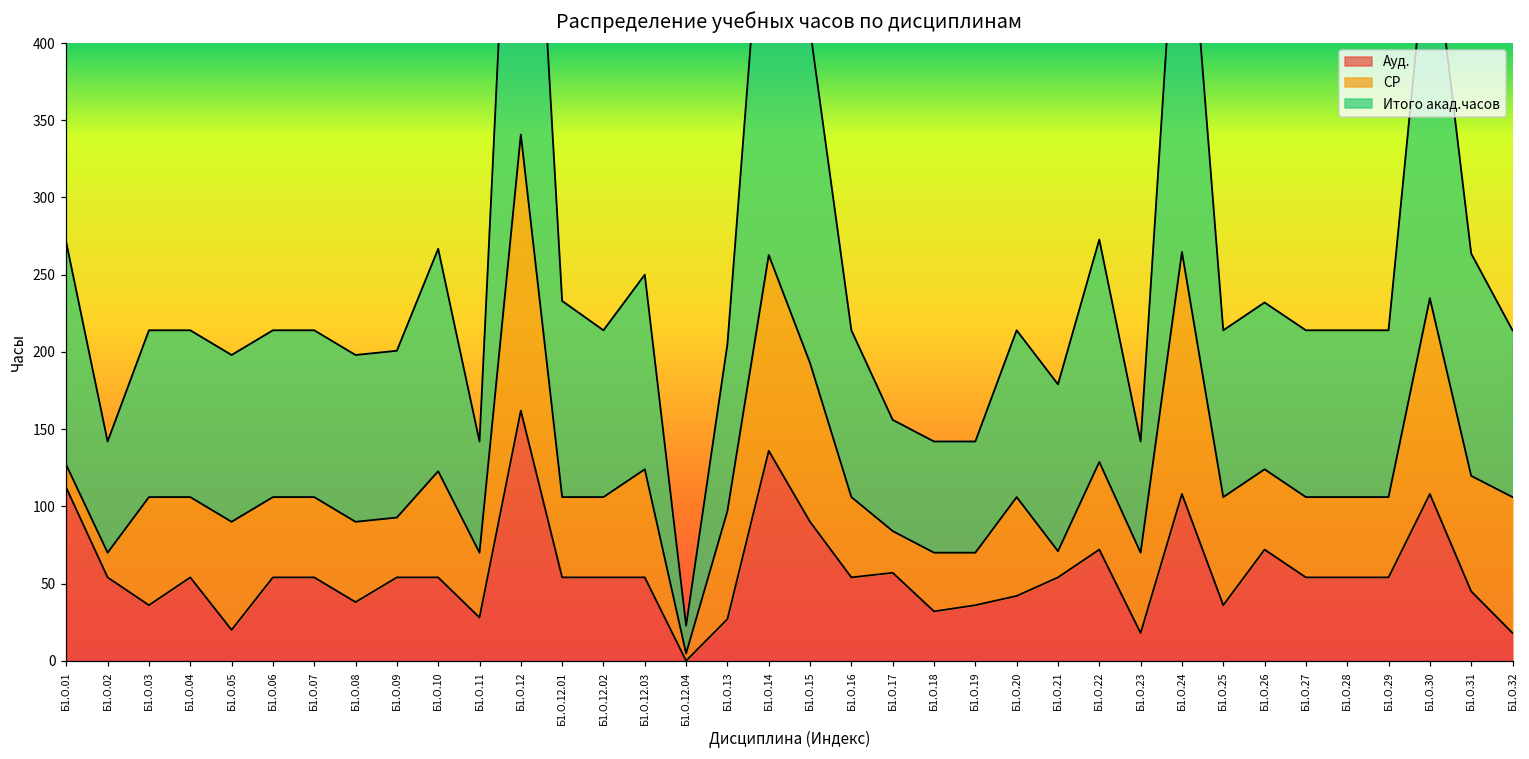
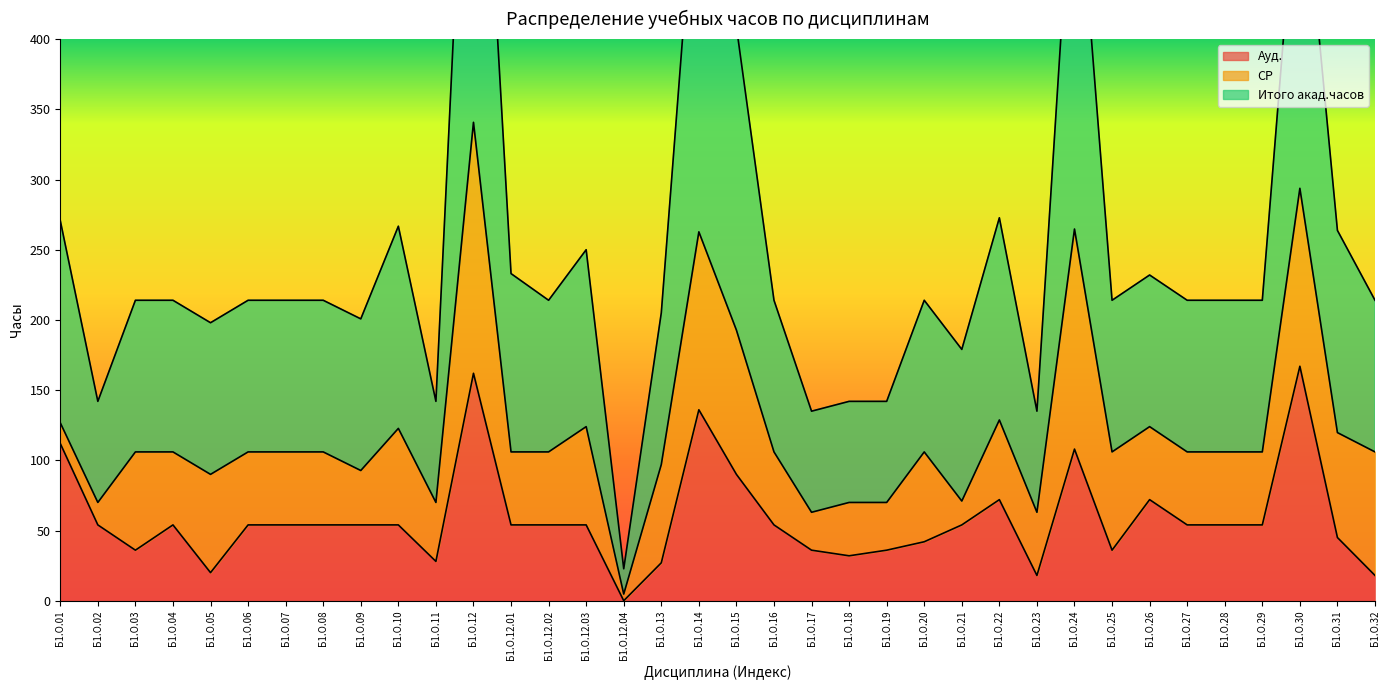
Ауд., Б1.О.08: 38 -> 54
Ауд., Б1.О.17: 57 -> 36
СР, Б1.О.23: 52 -> 45
Ауд., Б1.О.30: 108 -> 167
